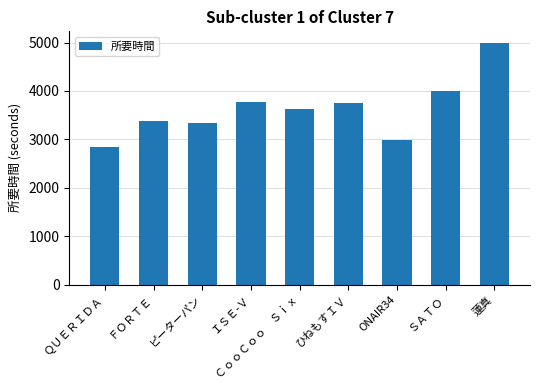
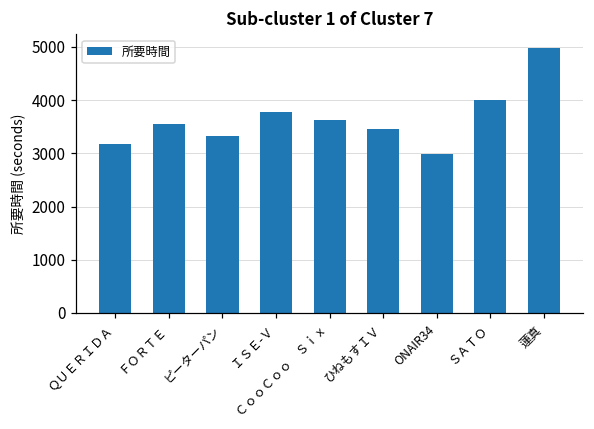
ＱＵＥＲＩＤＡ: 2800 -> 3200
ＦＯＲＴＥ: 3400 -> 3600
ひねもすＩＶ: 3800 -> 3500
